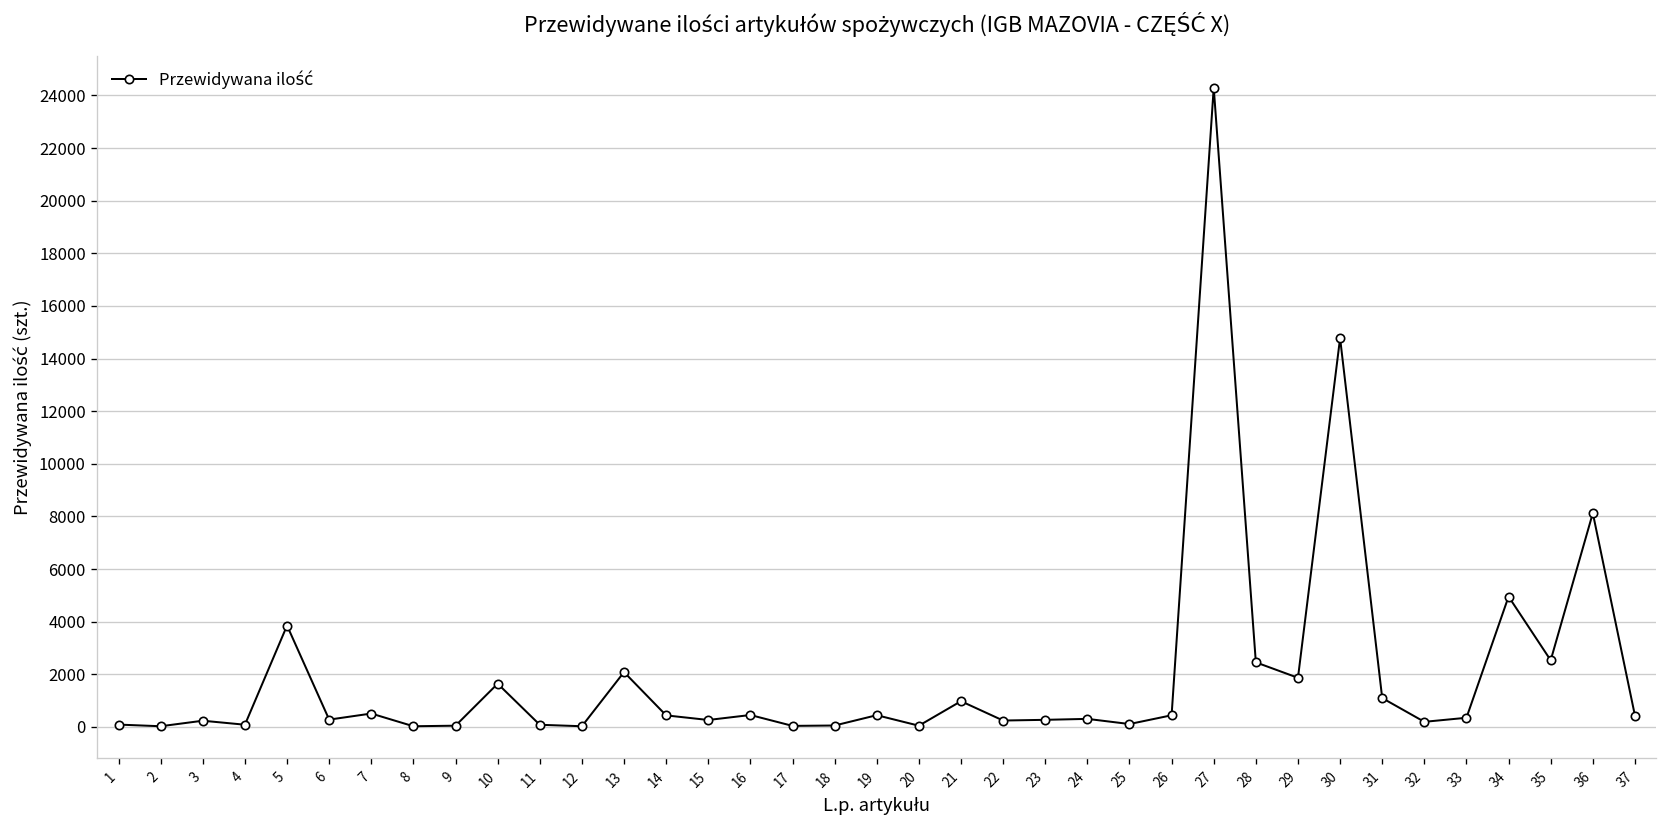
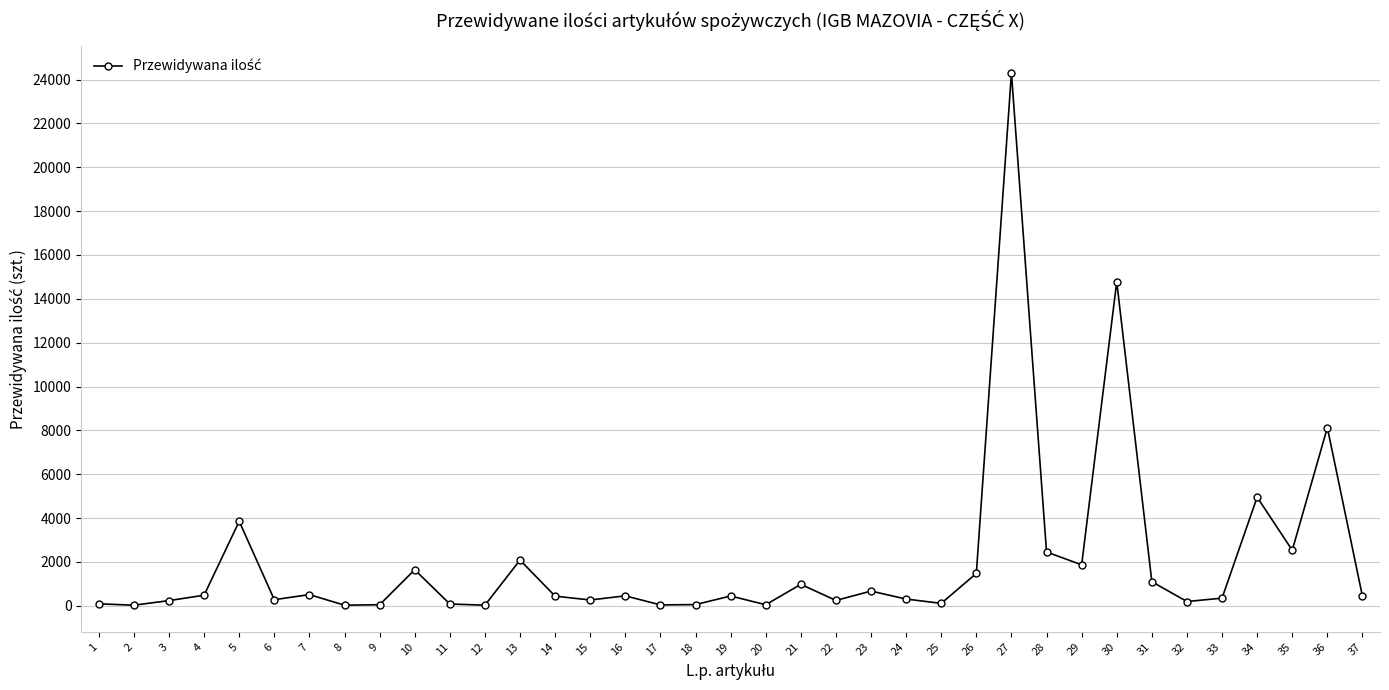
4: 100 -> 500
23: 300 -> 700
26: 400 -> 1500
